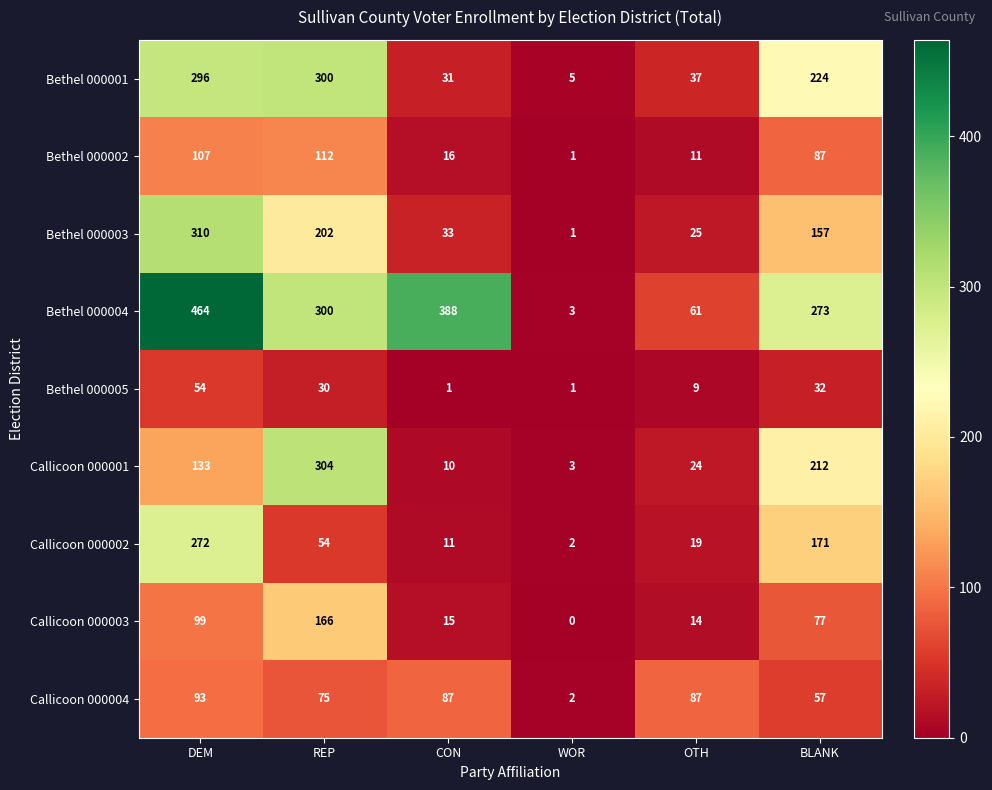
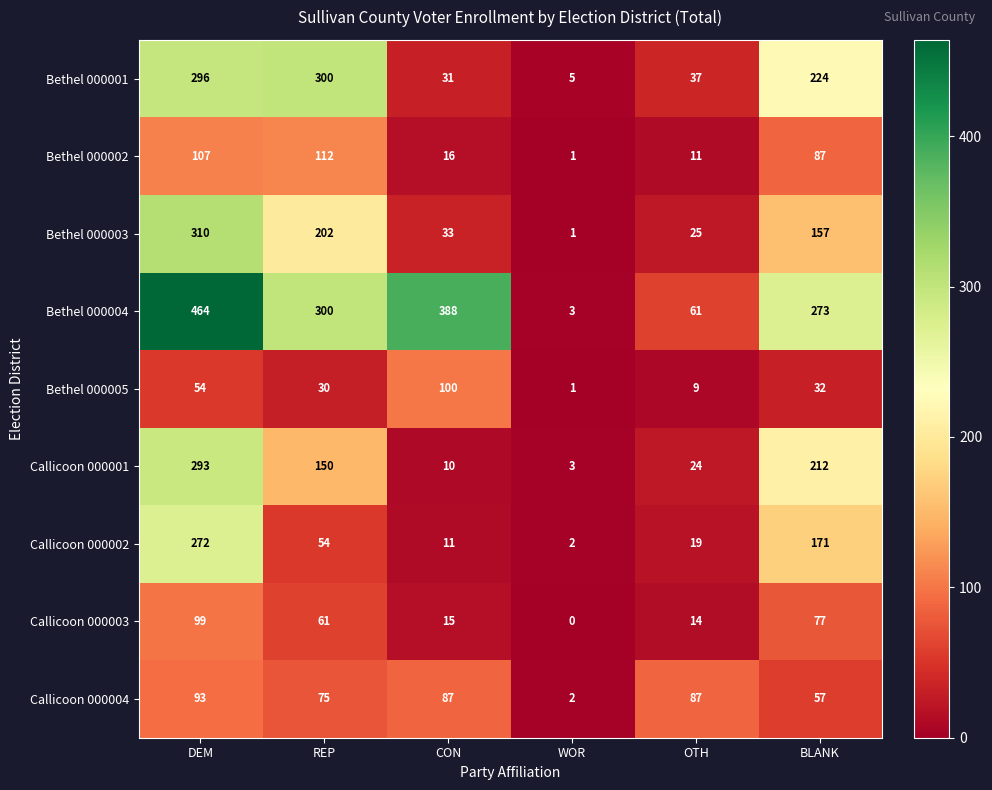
Bethel 000005, CON: 1 -> 100
Callicoon 000001, DEM: 133 -> 293
Callicoon 000001, REP: 304 -> 150
Callicoon 000003, REP: 166 -> 61
